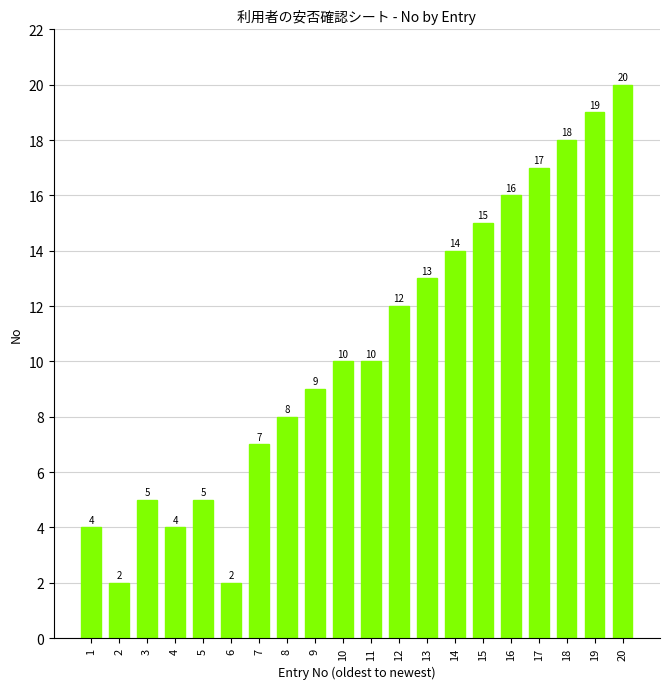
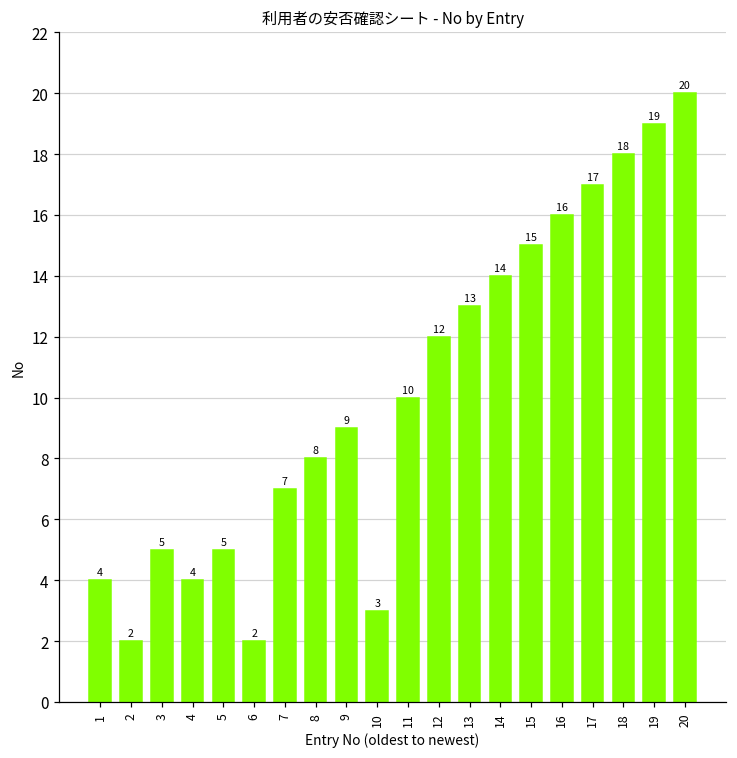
10: 10 -> 3
